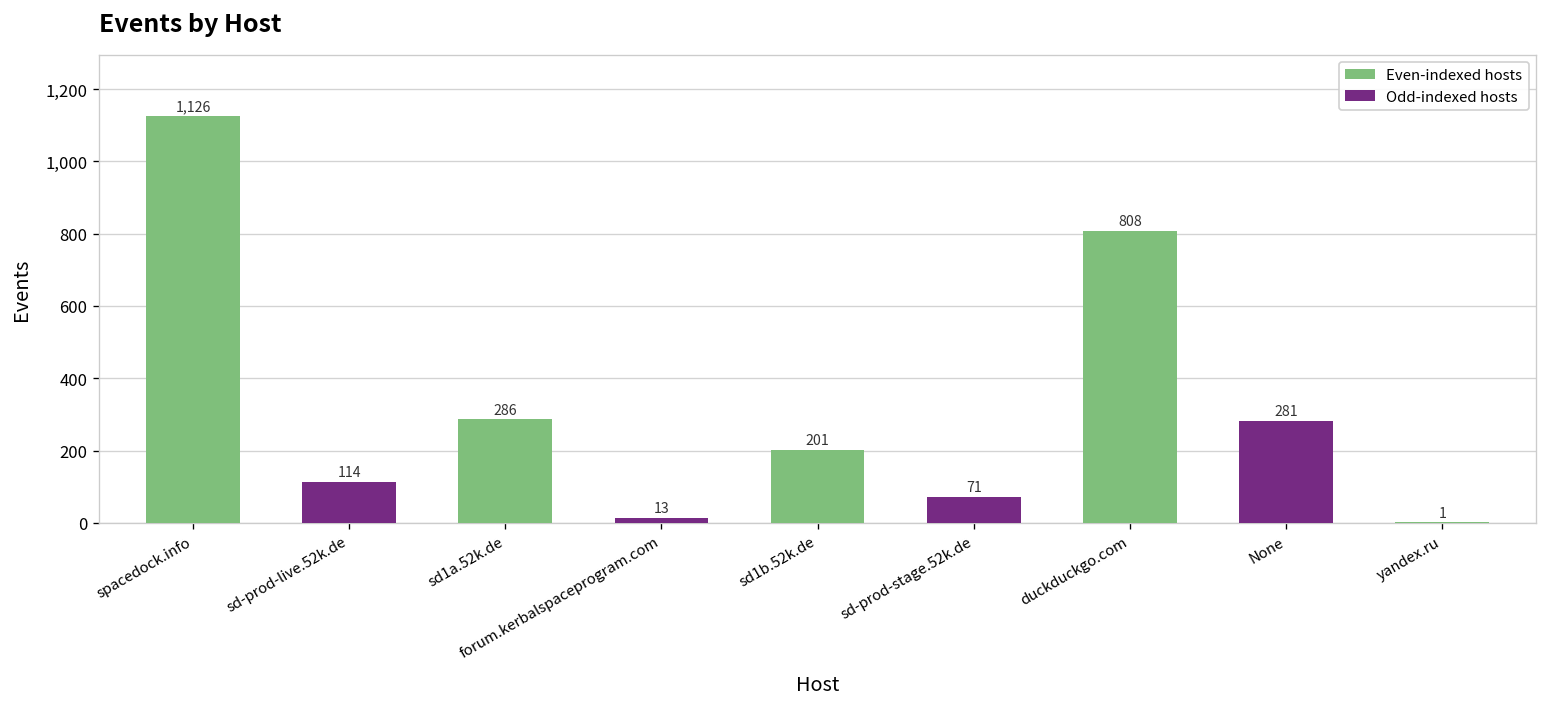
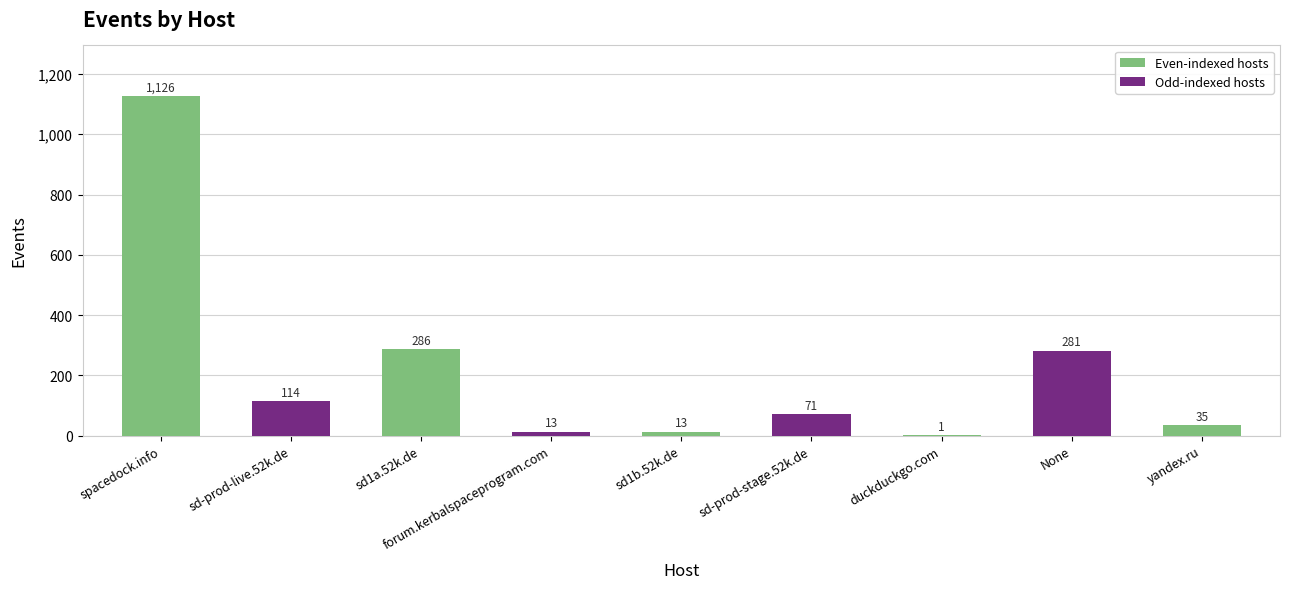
sd1b.52k.de: 201 -> 13
duckduckgo.com: 808 -> 1
yandex.ru: 1 -> 35
